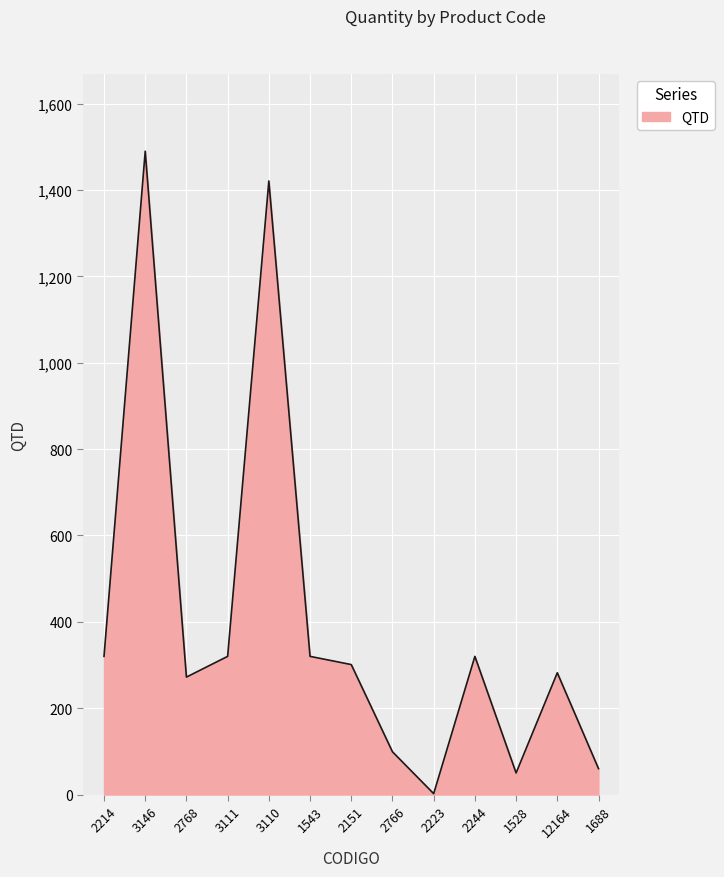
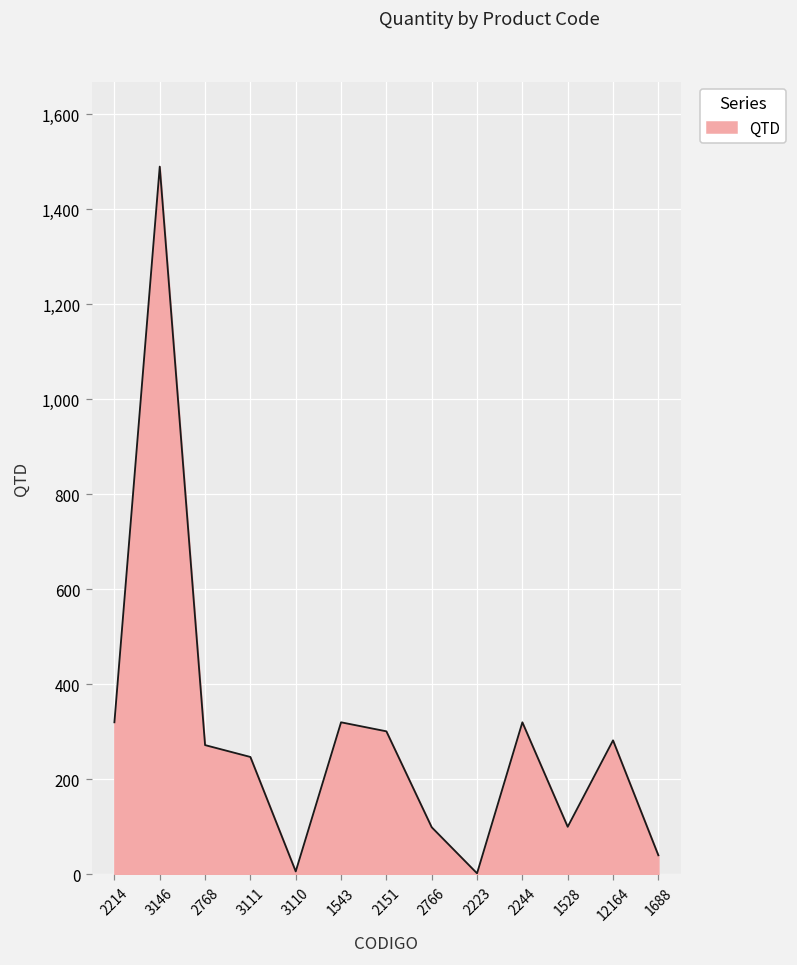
3111: 320 -> 250
3110: 1,420 -> 10
1528: 50 -> 100
1688: 60 -> 40
